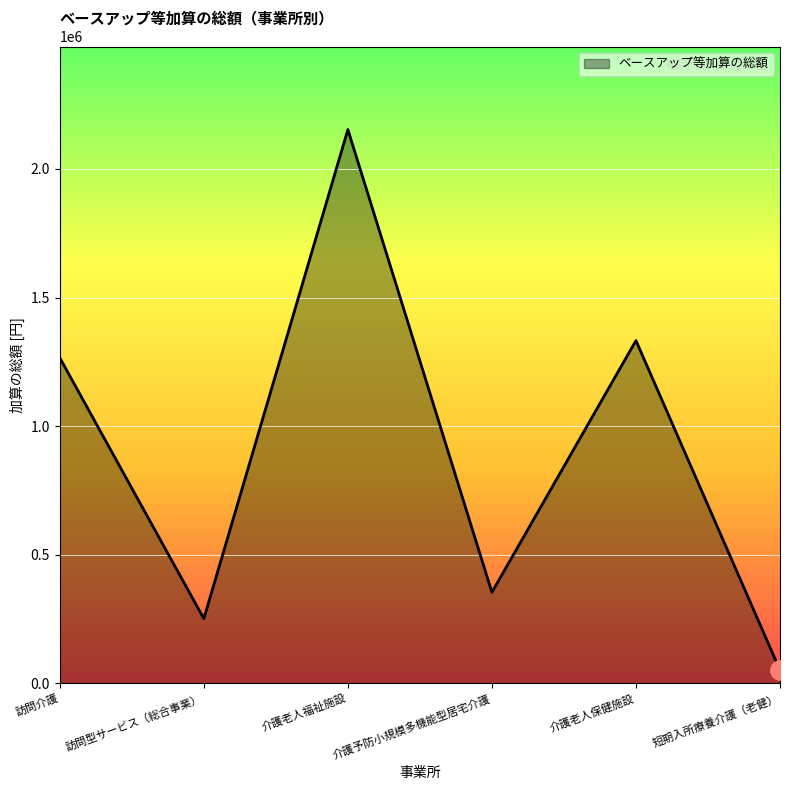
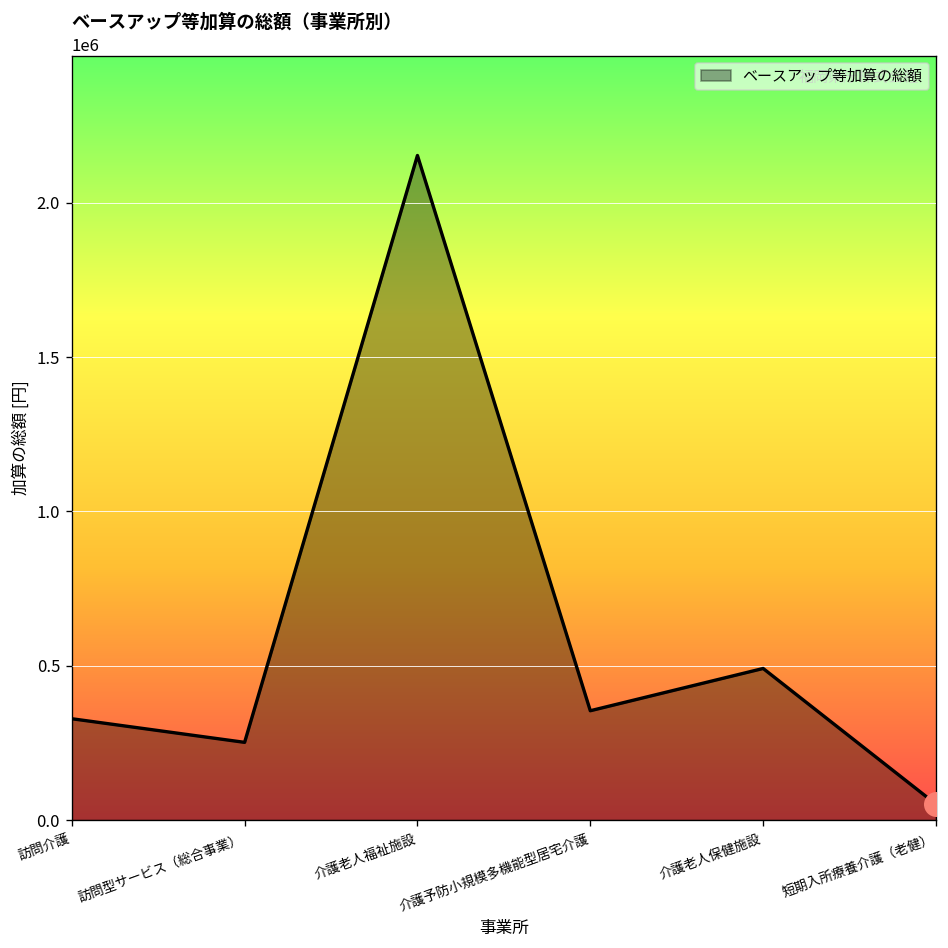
ベースアップ等加算の総額, 訪問介護: 1270000 -> 330000
ベースアップ等加算の総額, 介護老人保健施設: 1330000 -> 490000
